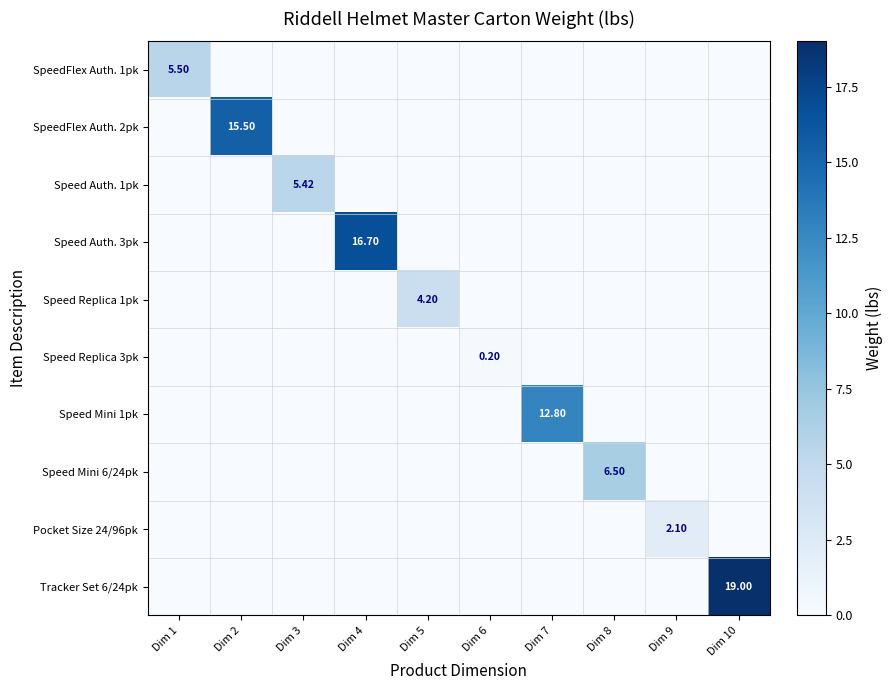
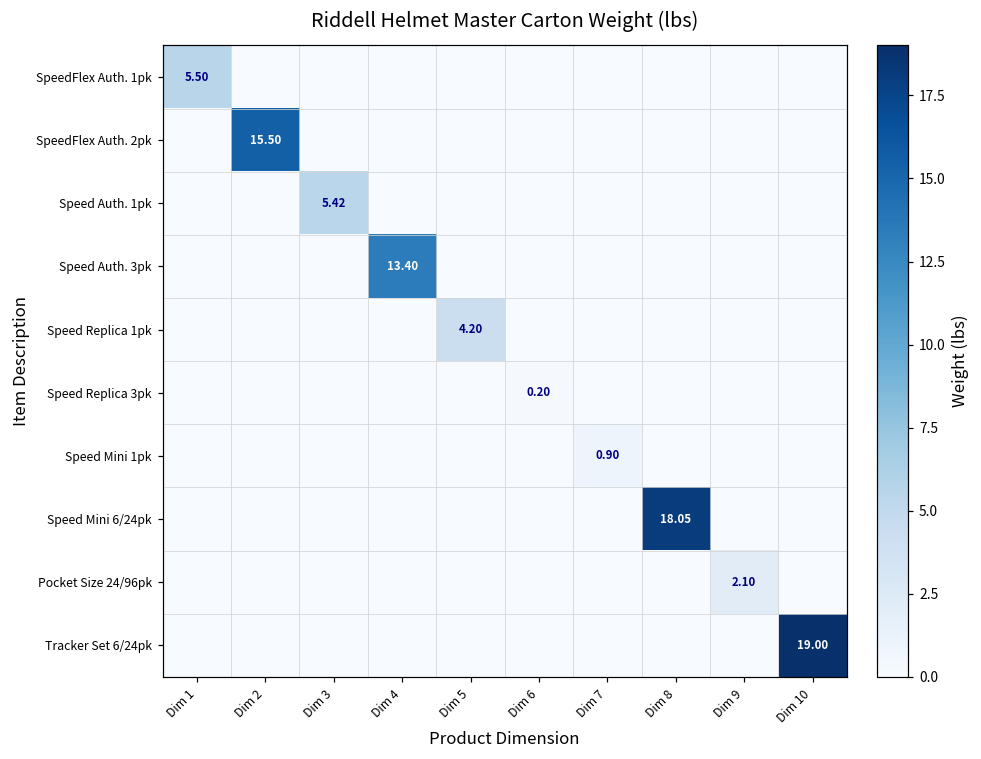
Speed Auth. 3pk, Dim 4: 16.70 -> 13.40
Speed Mini 1pk, Dim 7: 12.80 -> 0.90
Speed Mini 6/24pk, Dim 8: 6.50 -> 18.05
